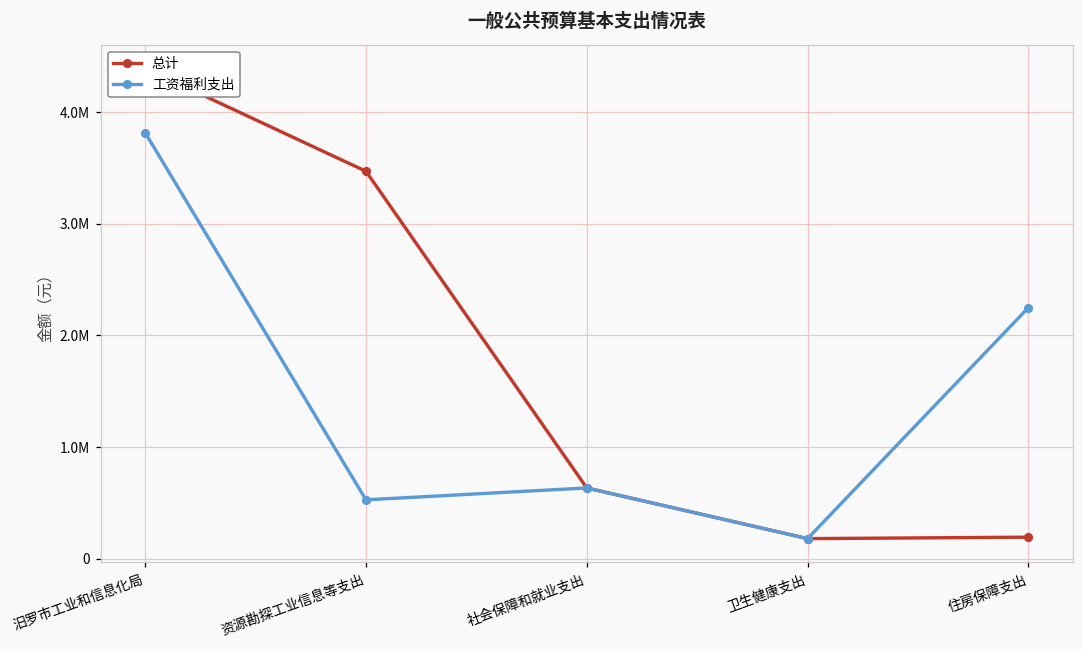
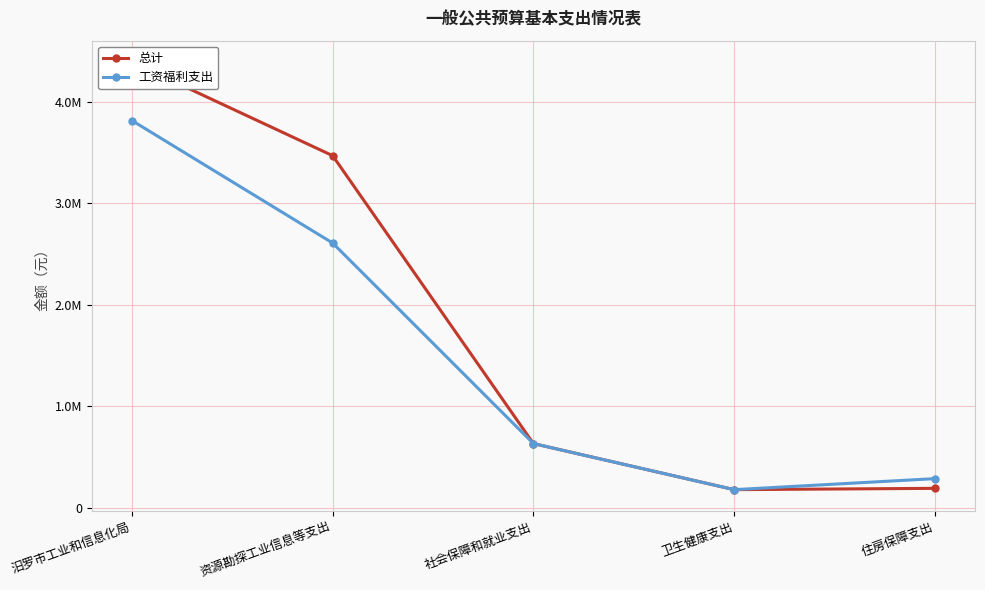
工资福利支出, 资源勘探工业信息等支出: 530000 -> 2610000
工资福利支出, 住房保障支出: 2250000 -> 290000
